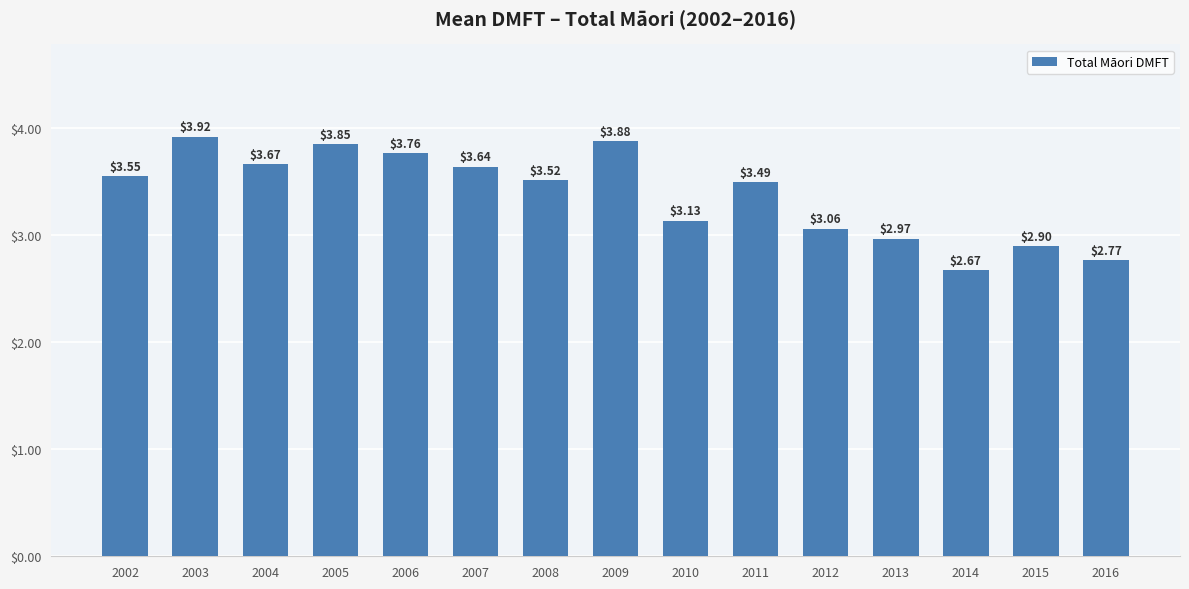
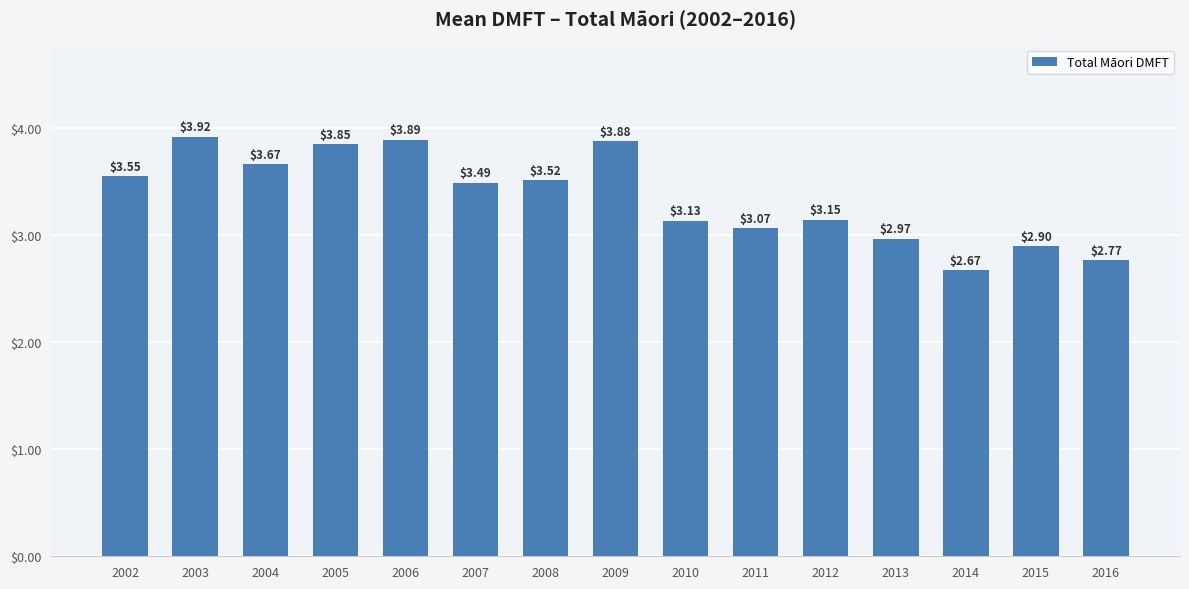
2006: $3.76 -> $3.89
2007: $3.64 -> $3.49
2011: $3.49 -> $3.07
2012: $3.06 -> $3.15
